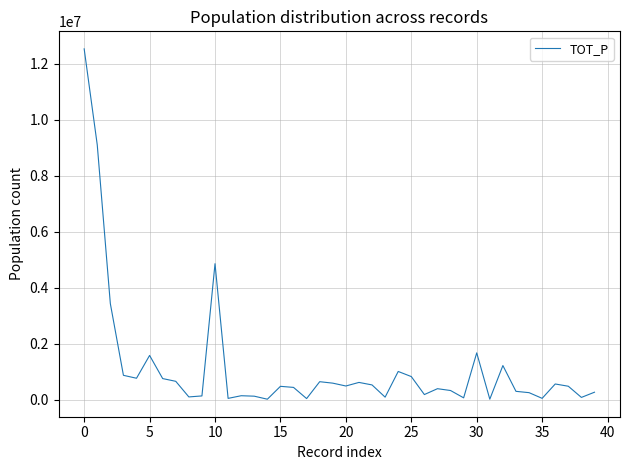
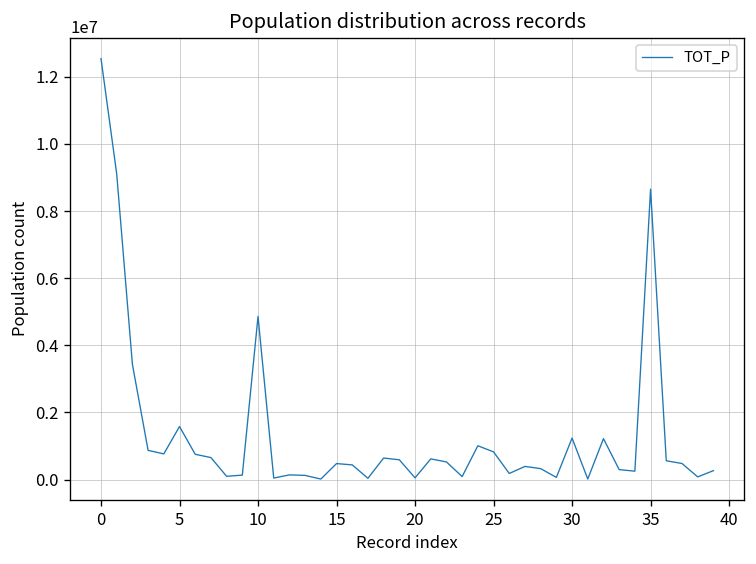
20: 500000 -> 100000
30: 1700000 -> 1200000
35: 0 -> 8700000
